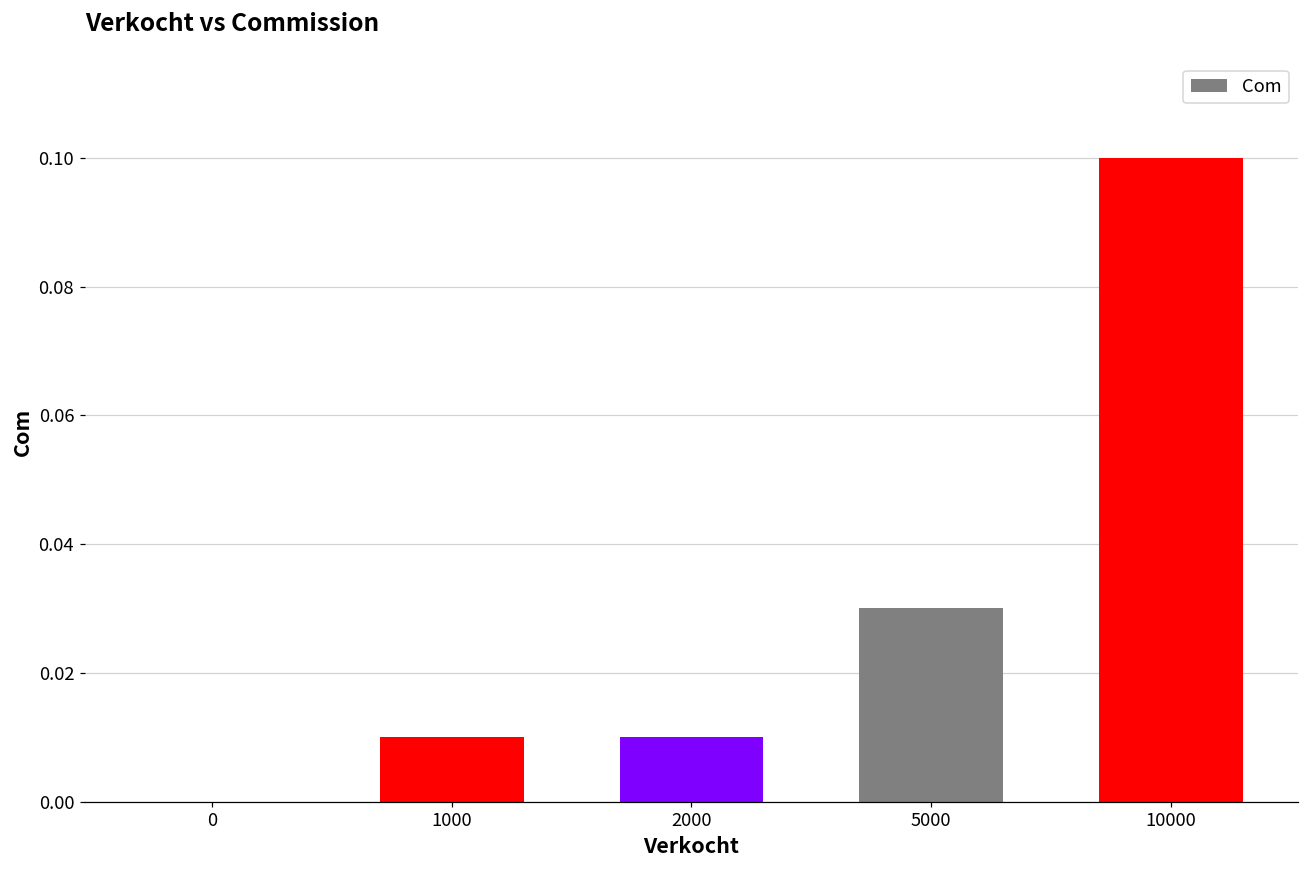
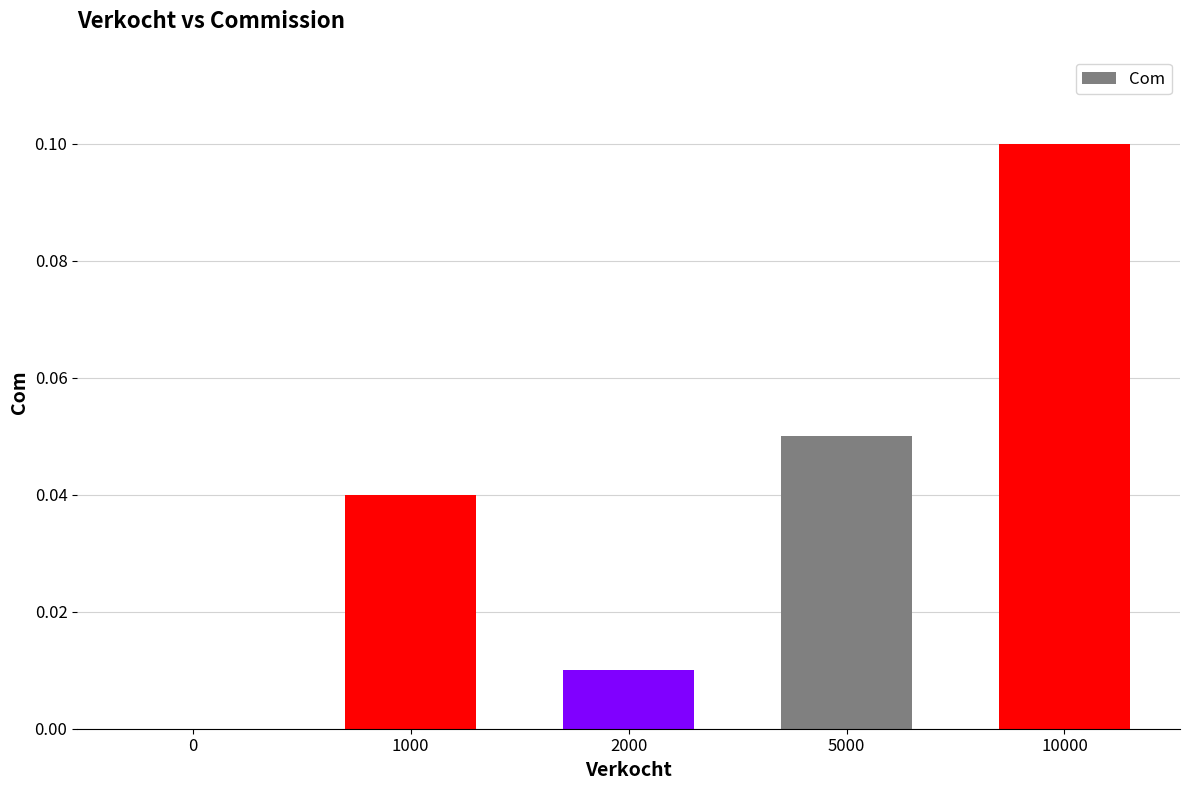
1000: 0.01 -> 0.04
5000: 0.03 -> 0.05
